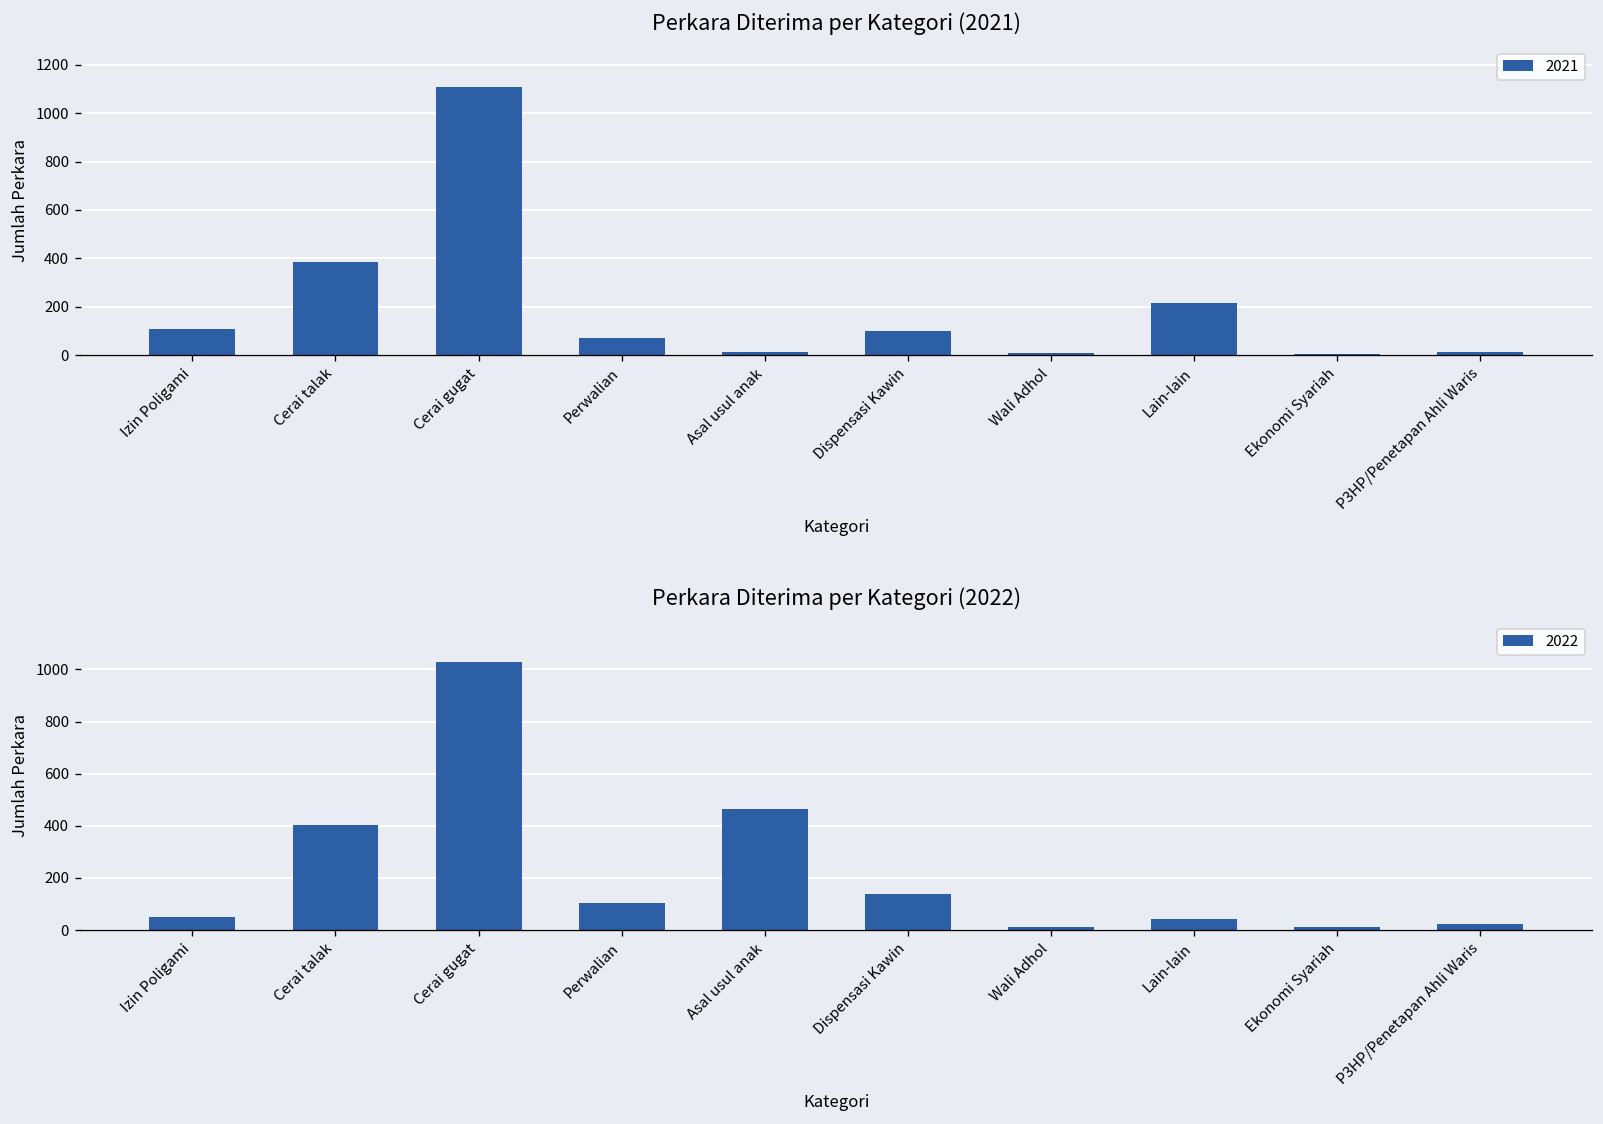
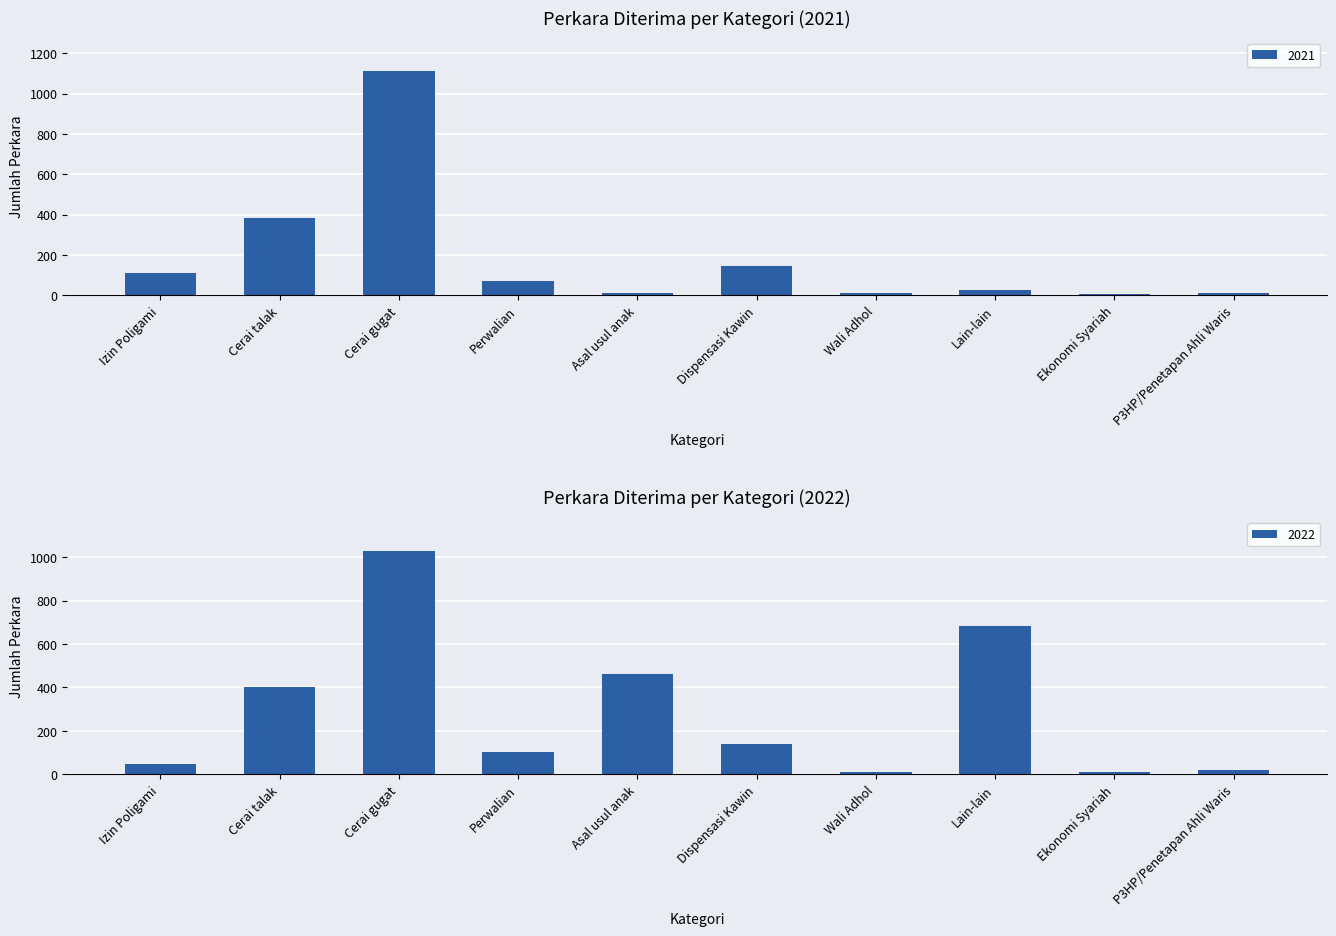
Perkara Diterima per Kategori (2021), Dispensasi Kawin: 100 -> 150
Perkara Diterima per Kategori (2021), Lain-lain: 220 -> 30
Perkara Diterima per Kategori (2022), Lain-lain: 40 -> 680
